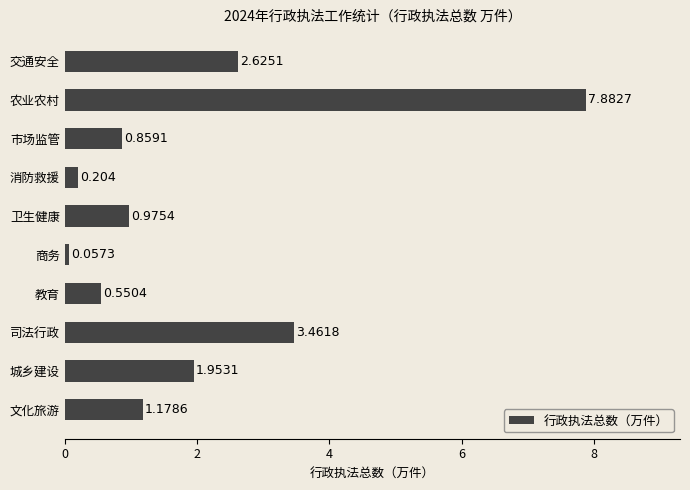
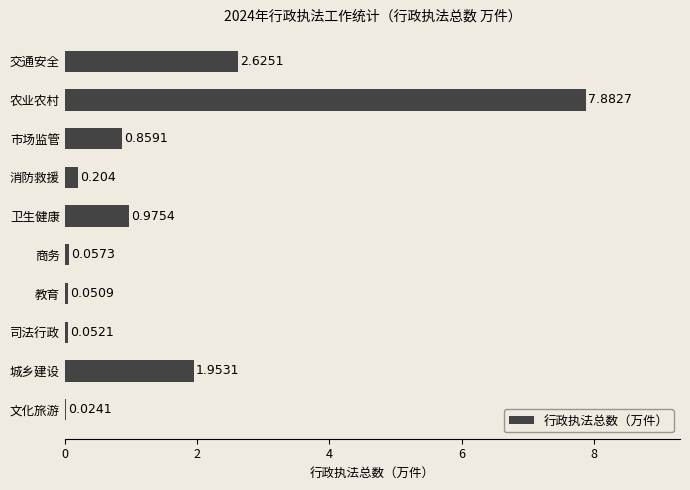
教育: 0.5504 -> 0.0509
司法行政: 3.4618 -> 0.0521
文化旅游: 1.1786 -> 0.0241
